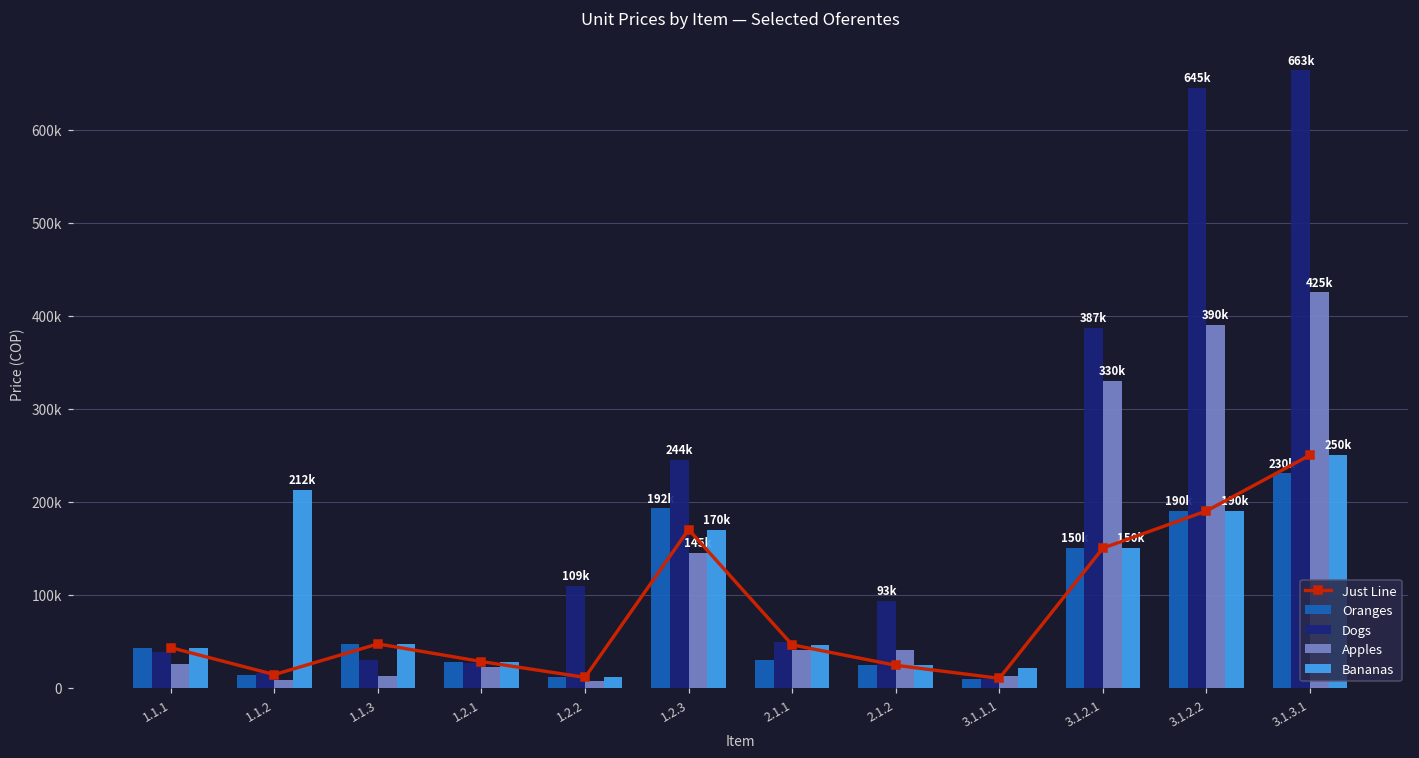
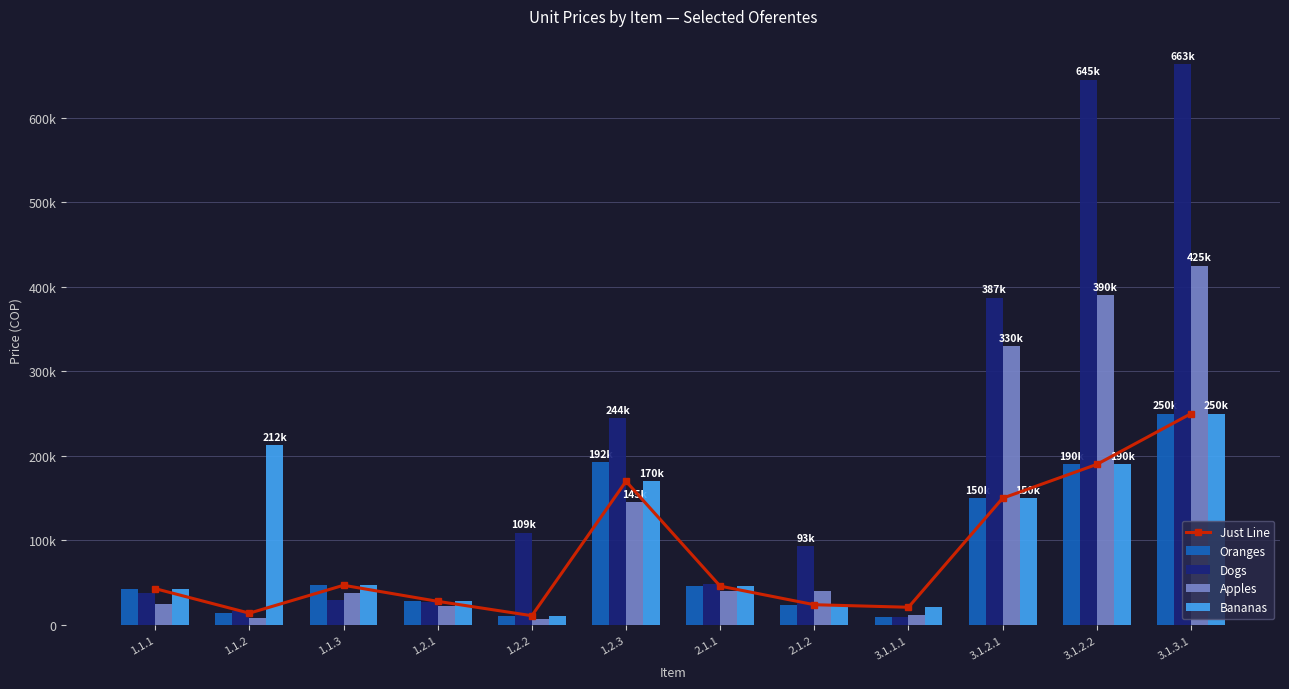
Apples, 1.1.3: 10000 -> 40000
Oranges, 2.1.1: 30000 -> 50000
Just Line, 3.1.1.1: 10000 -> 20000
Oranges, 3.1.3.1: 230k -> 250k
